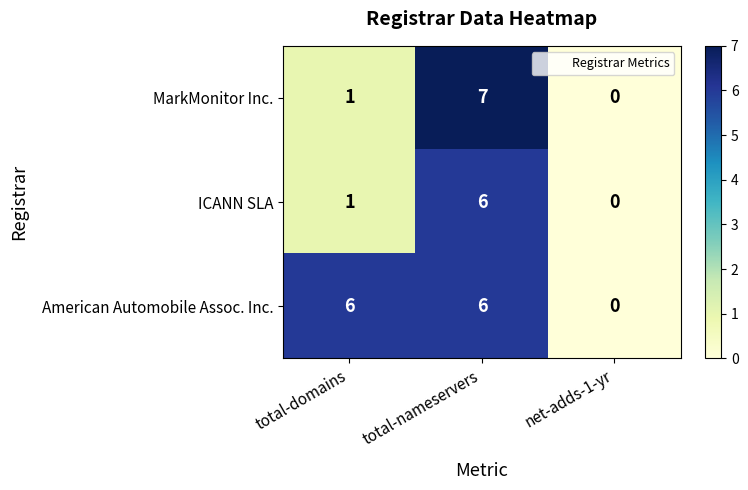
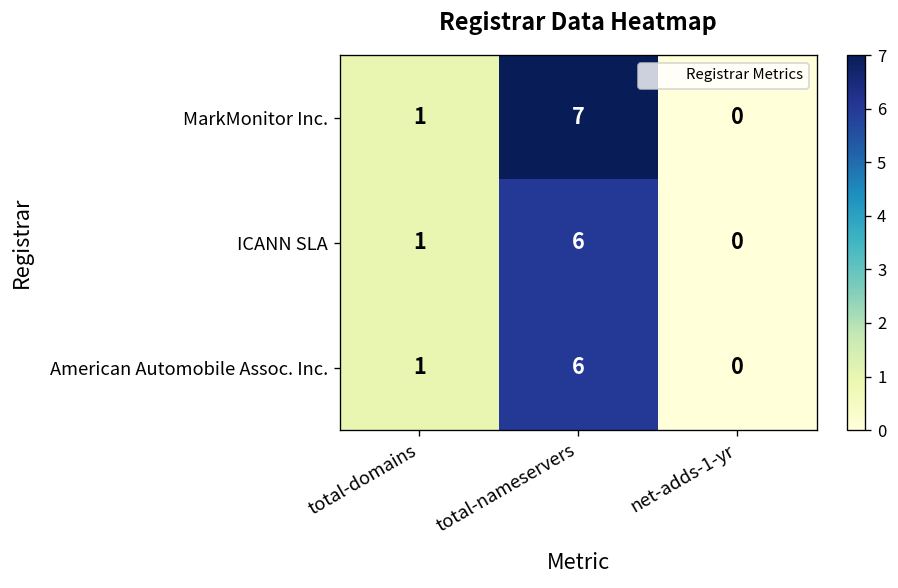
American Automobile Assoc. Inc., total-domains: 6 -> 1
